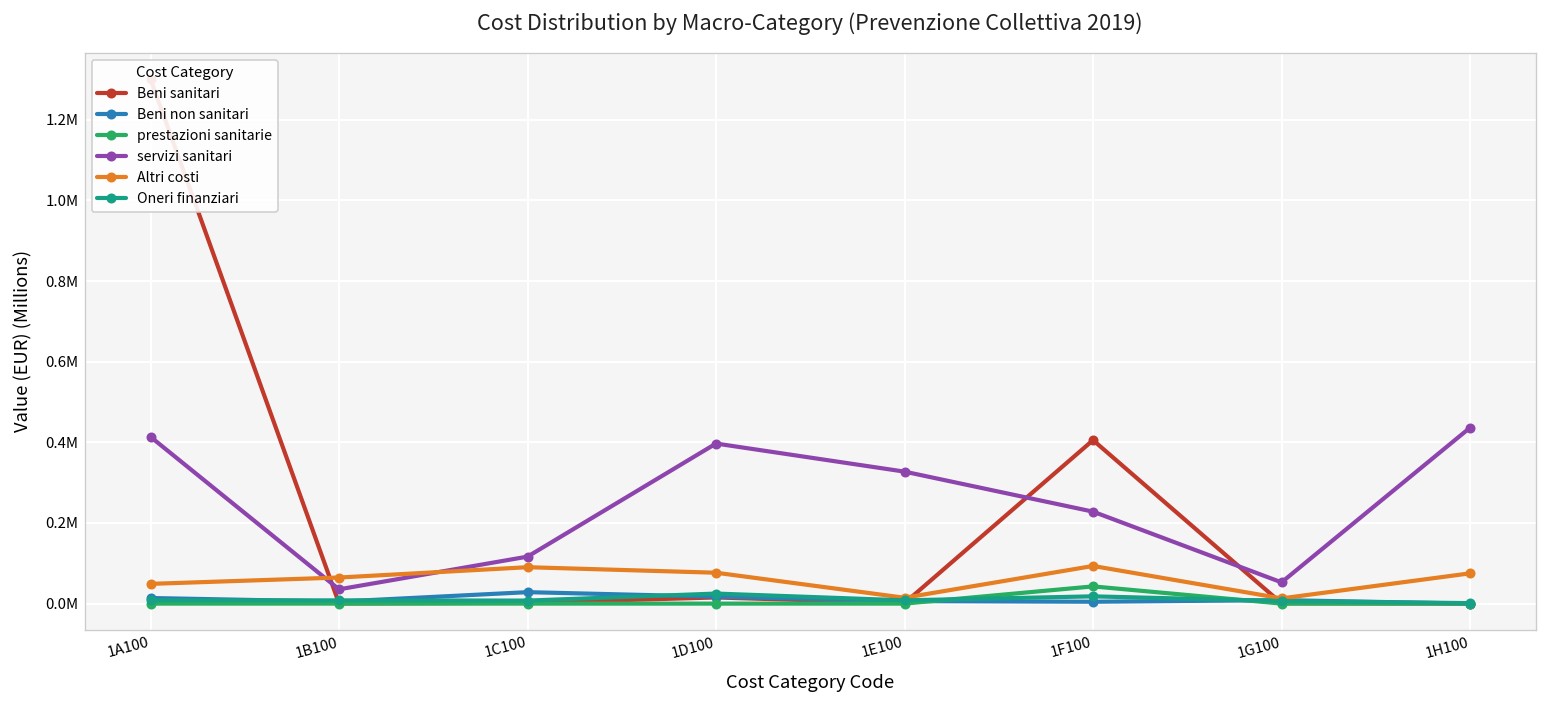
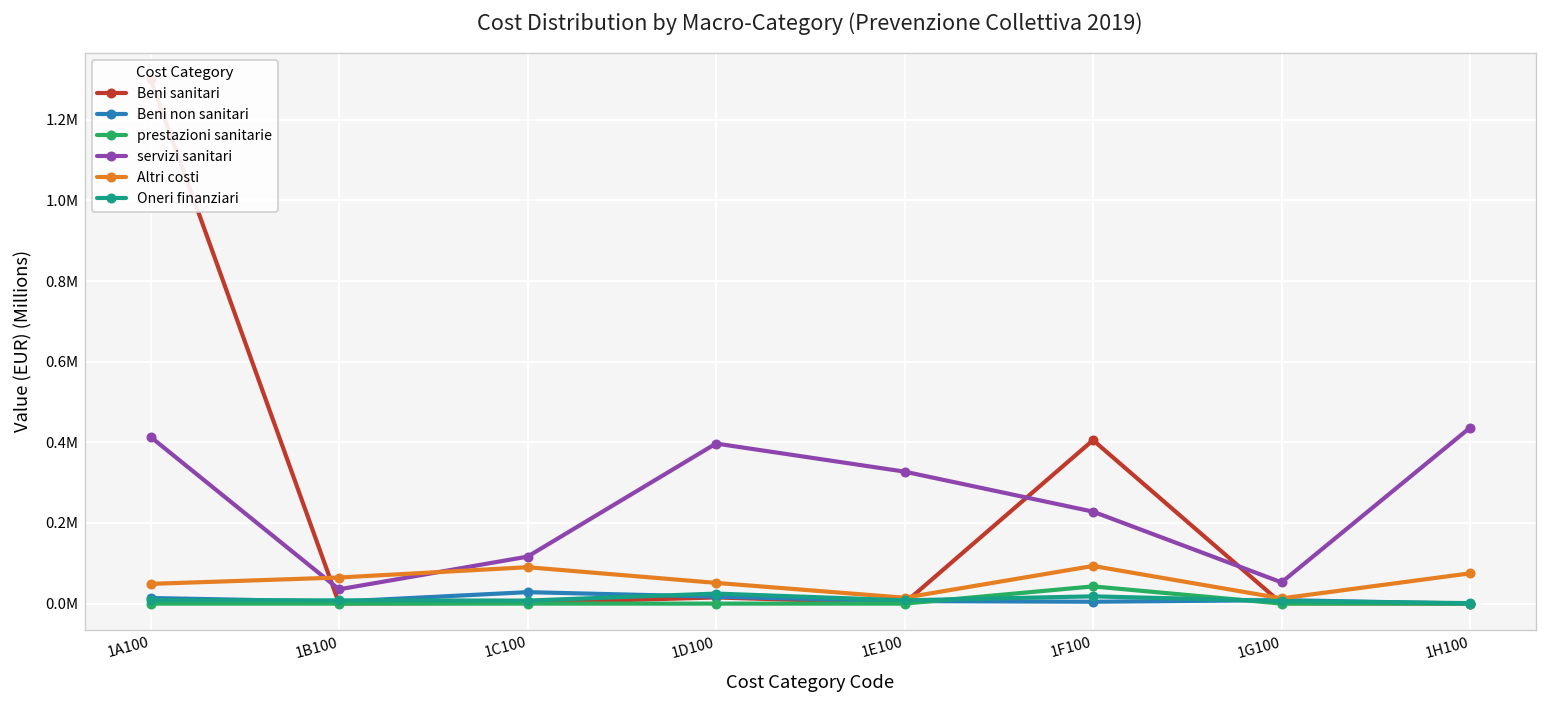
Altri costi, 1D100: 80000 -> 50000
